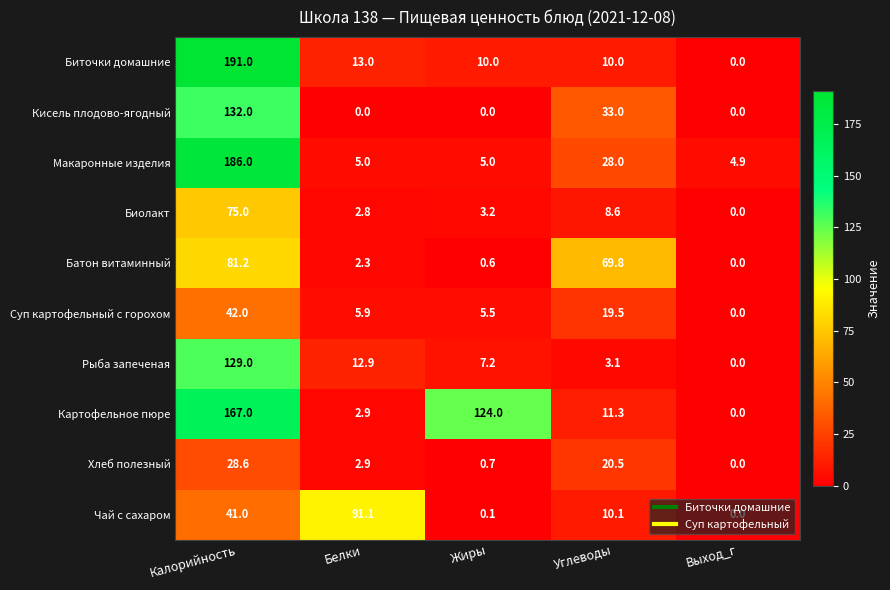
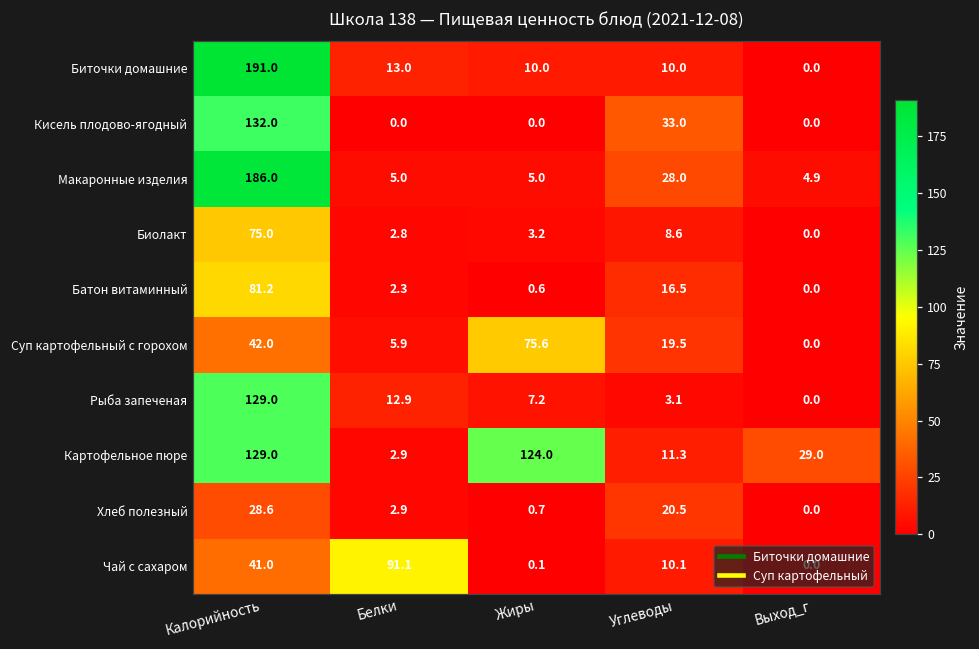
Батон витаминный, Углеводы: 69.8 -> 16.5
Суп картофельный с горохом, Жиры: 5.5 -> 75.6
Картофельное пюре, Калорийность: 167.0 -> 129.0
Картофельное пюре, Выход_г: 0.0 -> 29.0
